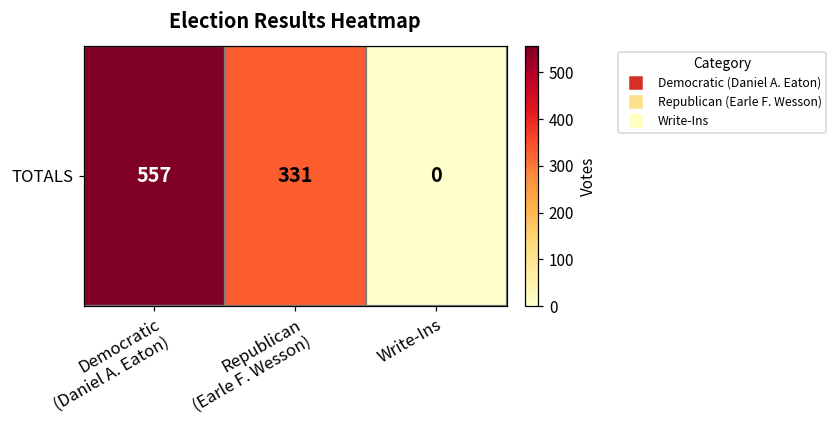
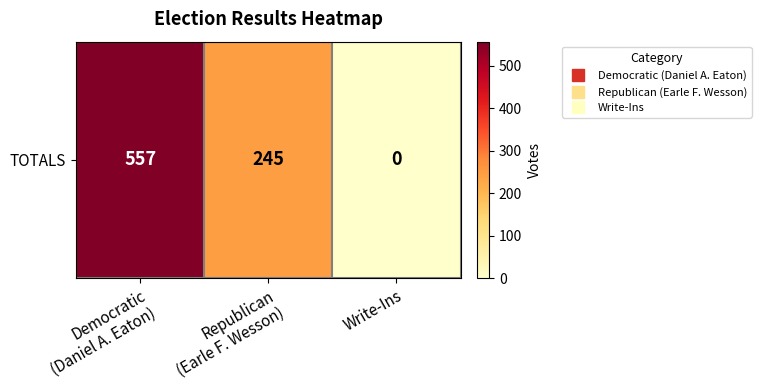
TOTALS, Republican (Earle F. Wesson): 331 -> 245
